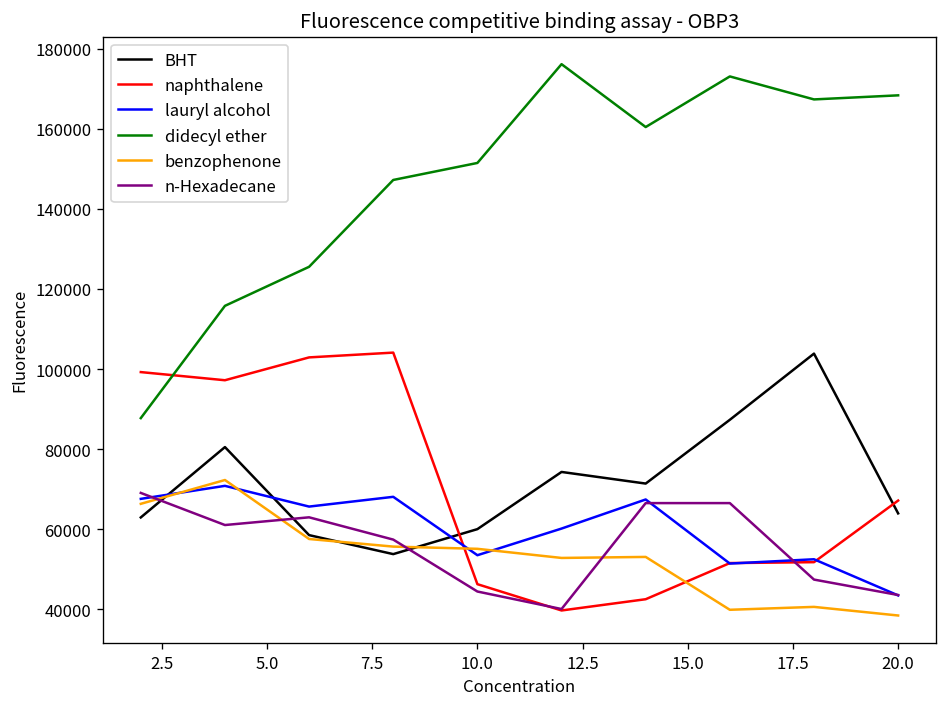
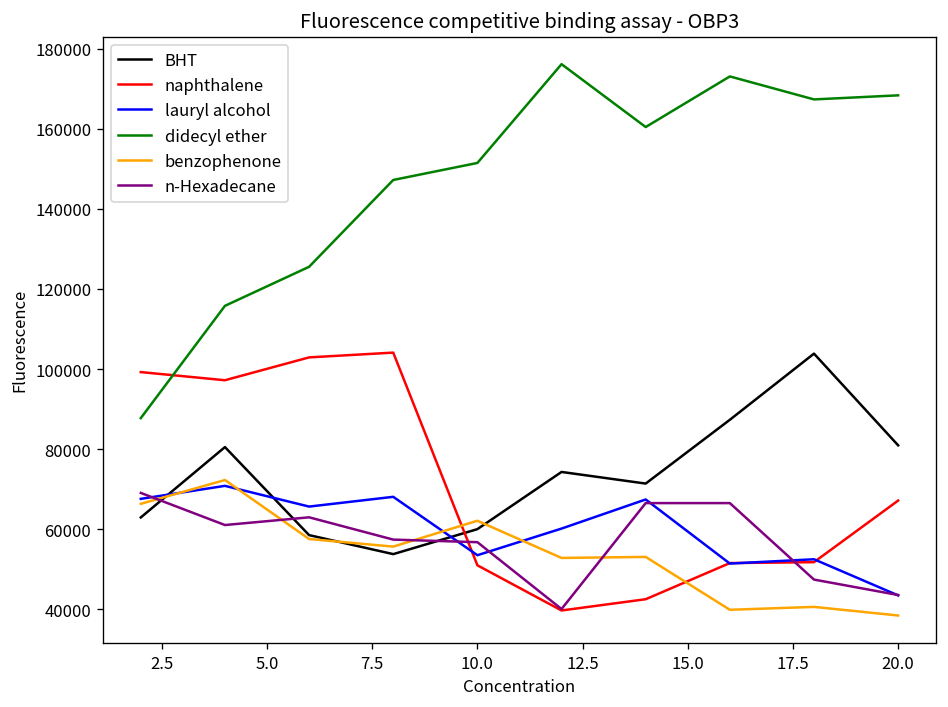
naphthalene, 10.0: 46000 -> 51000
benzophenone, 10.0: 55000 -> 62000
n-Hexadecane, 10.0: 44000 -> 57000
BHT, 20.0: 64000 -> 81000
